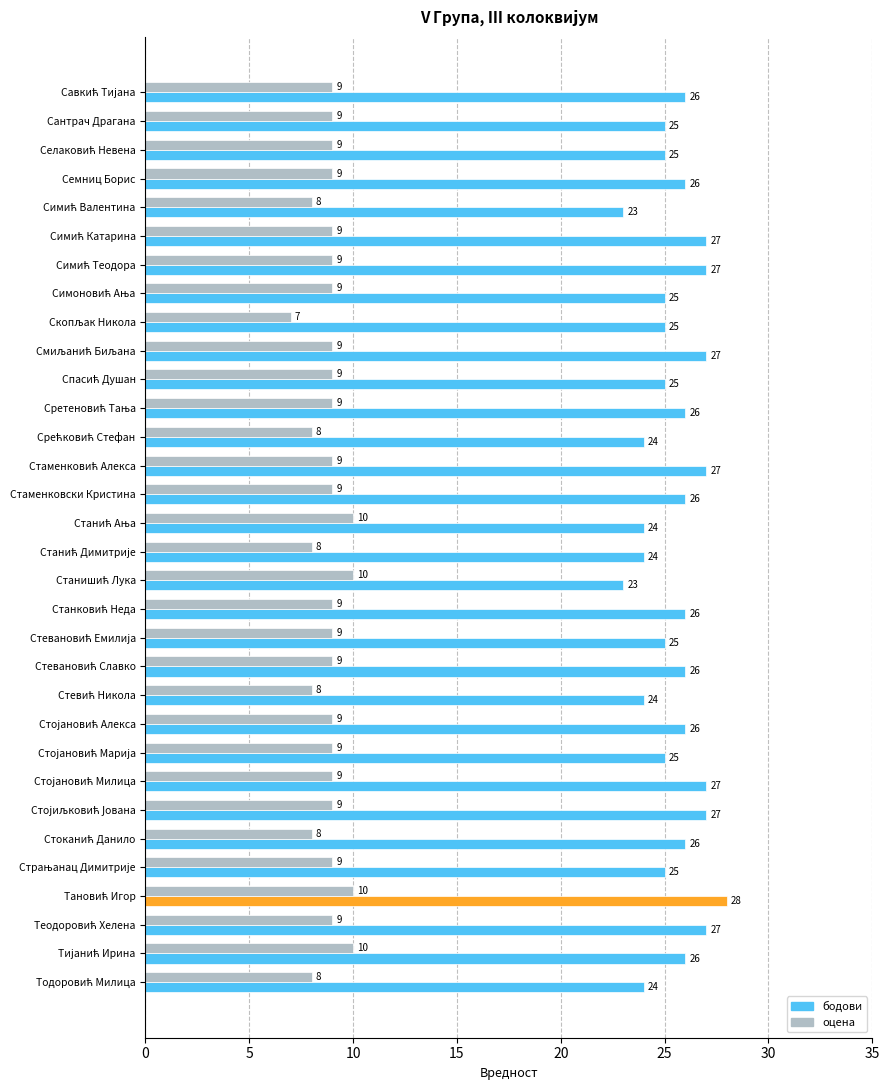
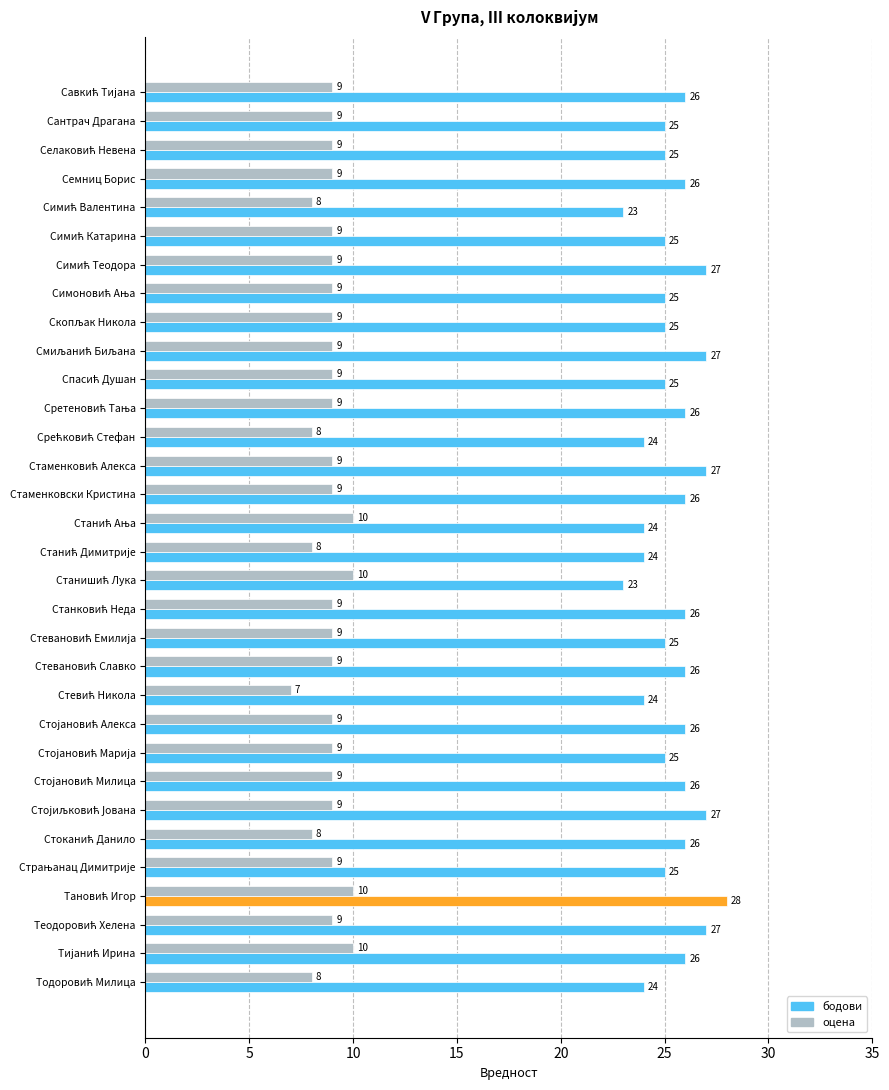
бодови, Симић Катарина: 27 -> 25
оцена, Скопљак Никола: 7 -> 9
оцена, Стевић Никола: 8 -> 7
бодови, Стојановић Милица: 27 -> 26
